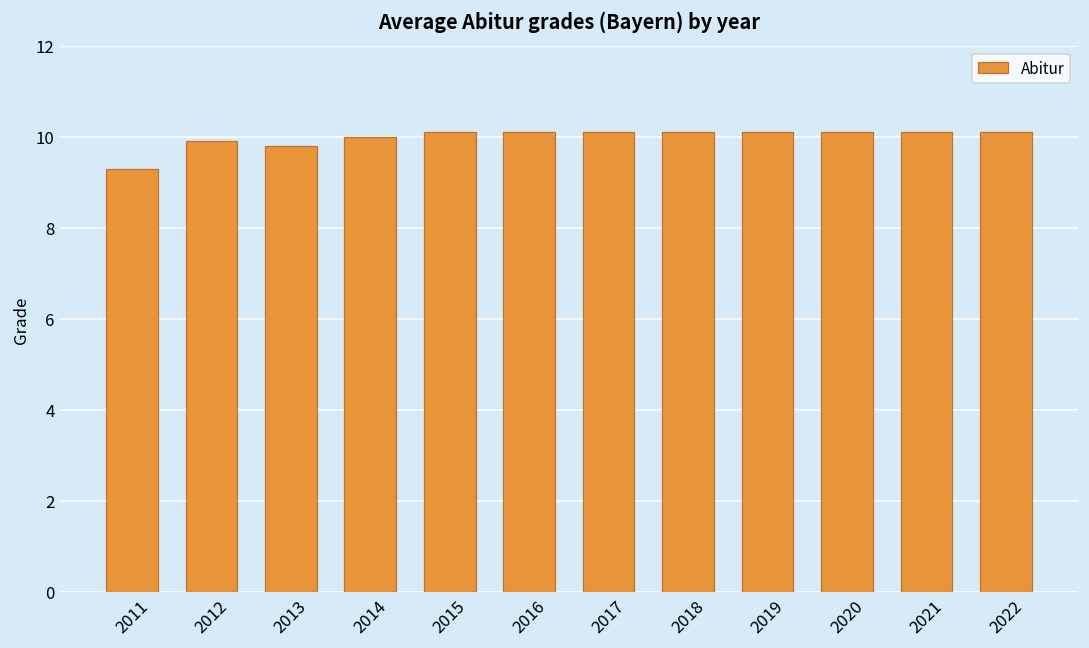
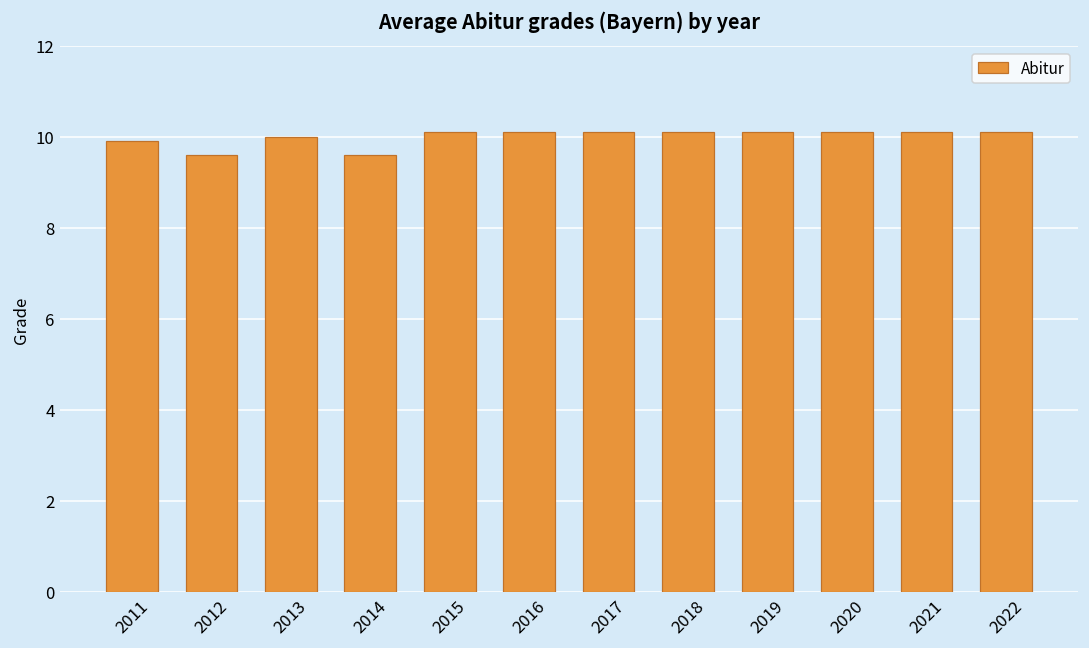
2011: 9.3 -> 9.9
2012: 9.9 -> 9.6
2013: 9.8 -> 10.0
2014: 10.0 -> 9.6
